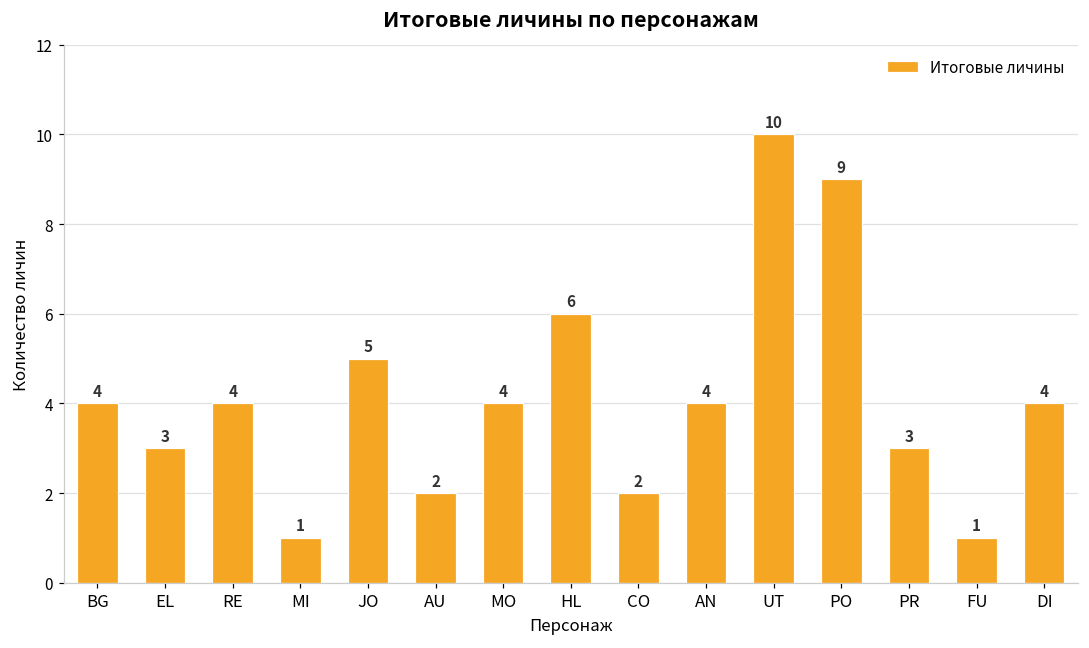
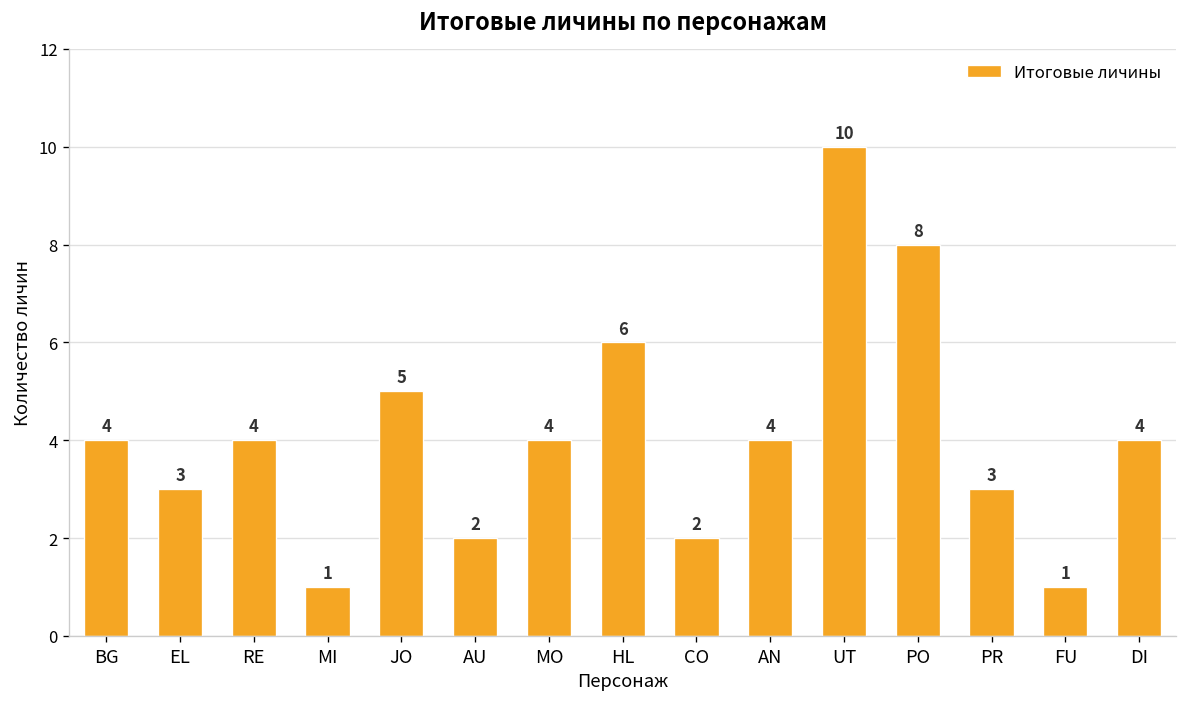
PO: 9 -> 8
